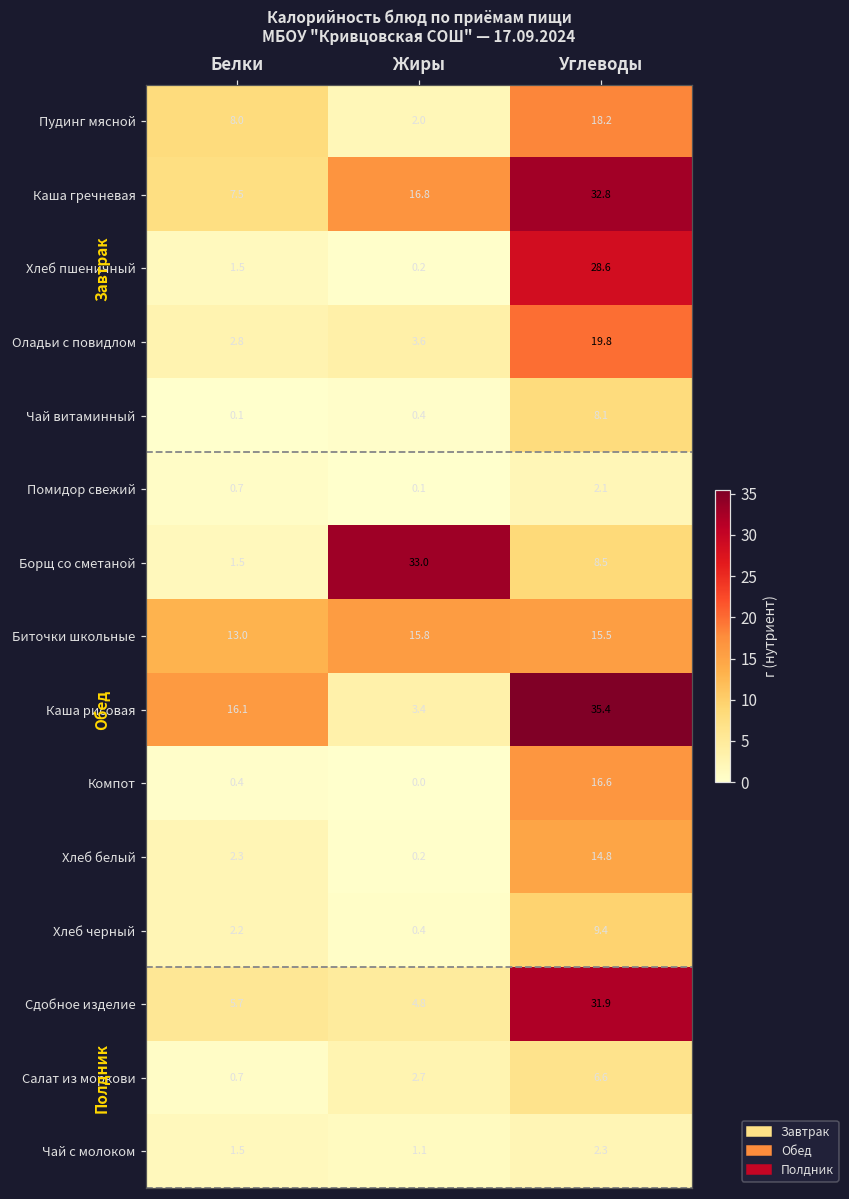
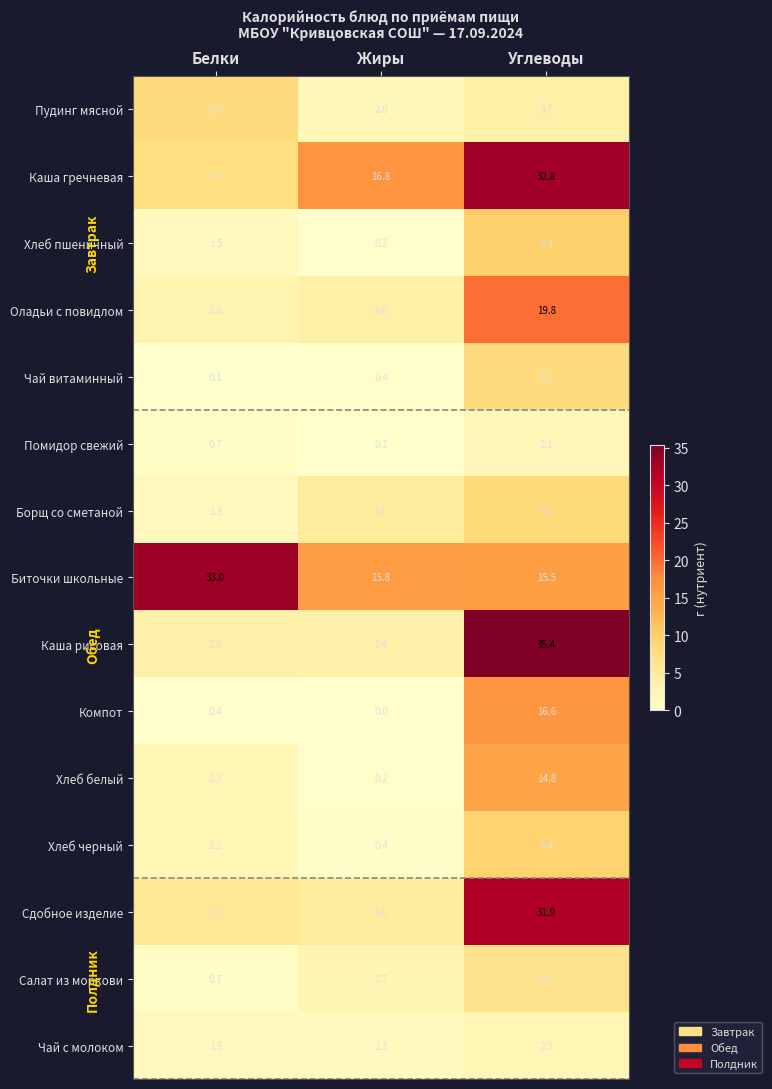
Пудинг мясной, Углеводы: 18.2 -> 3.7
Хлеб пшеничный, Углеводы: 28.6 -> 9.8
Борщ со сметаной, Жиры: 33.0 -> 5.0
Биточки школьные, Белки: 13.0 -> 33.0
Каша рисовая, Белки: 16.1 -> 3.5
